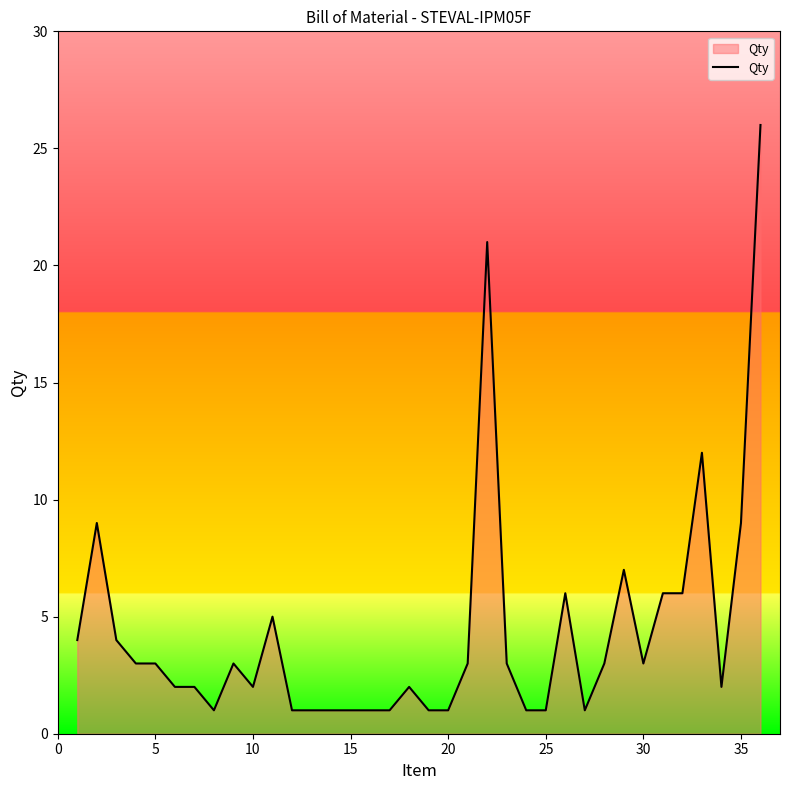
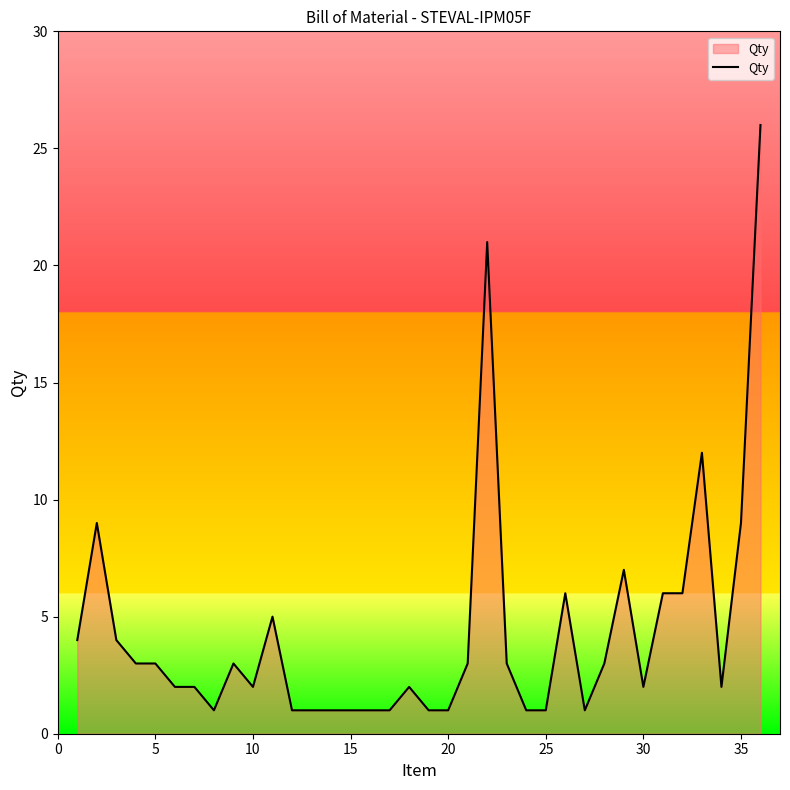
30: 3 -> 2
